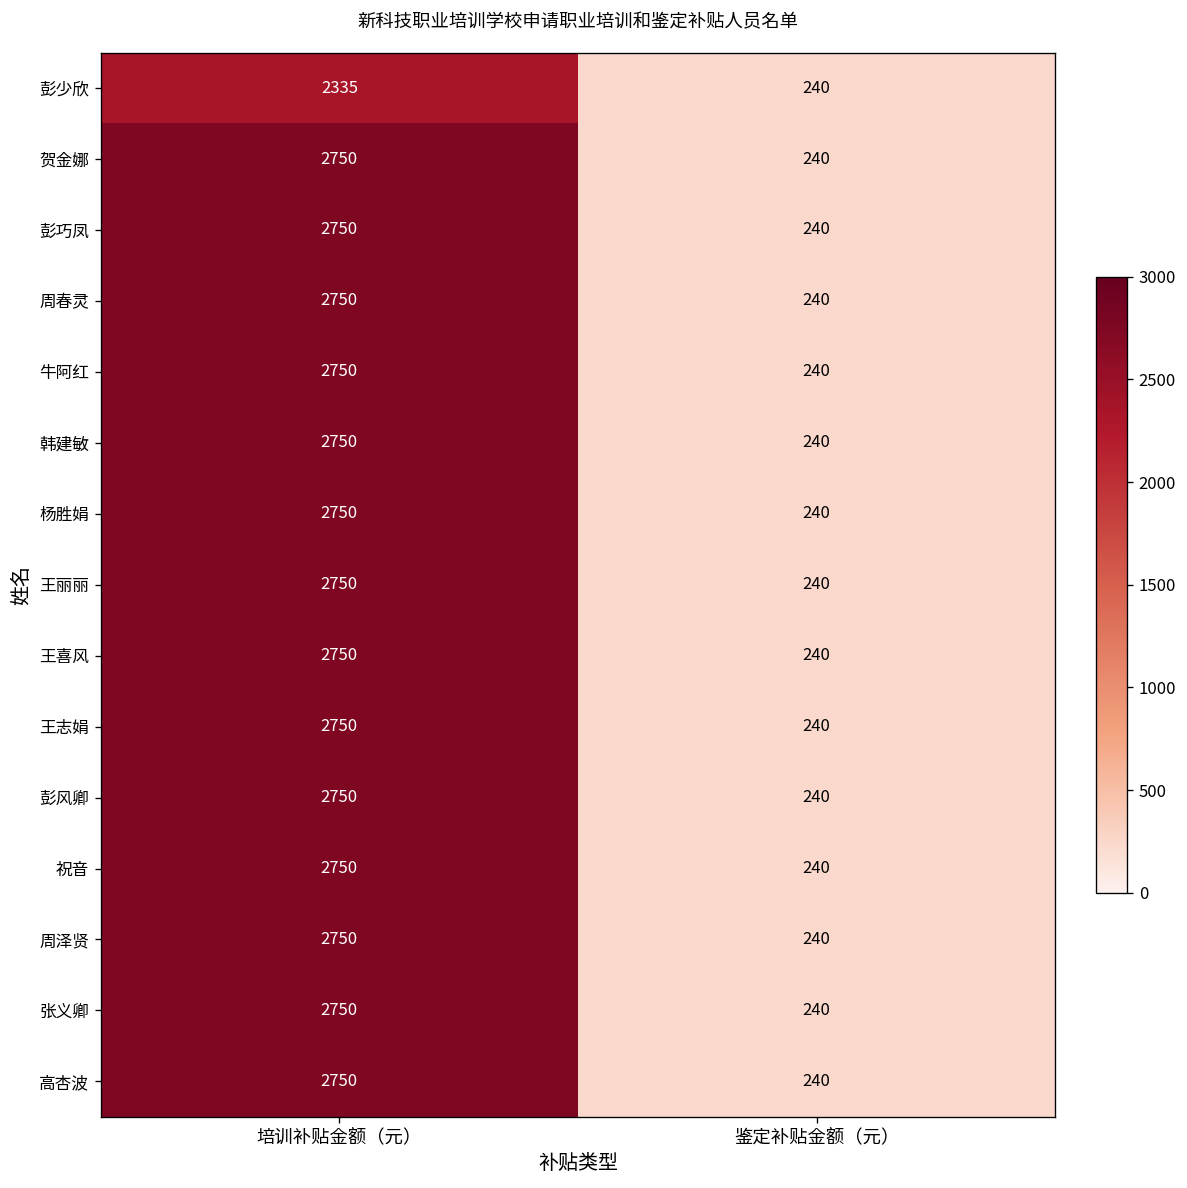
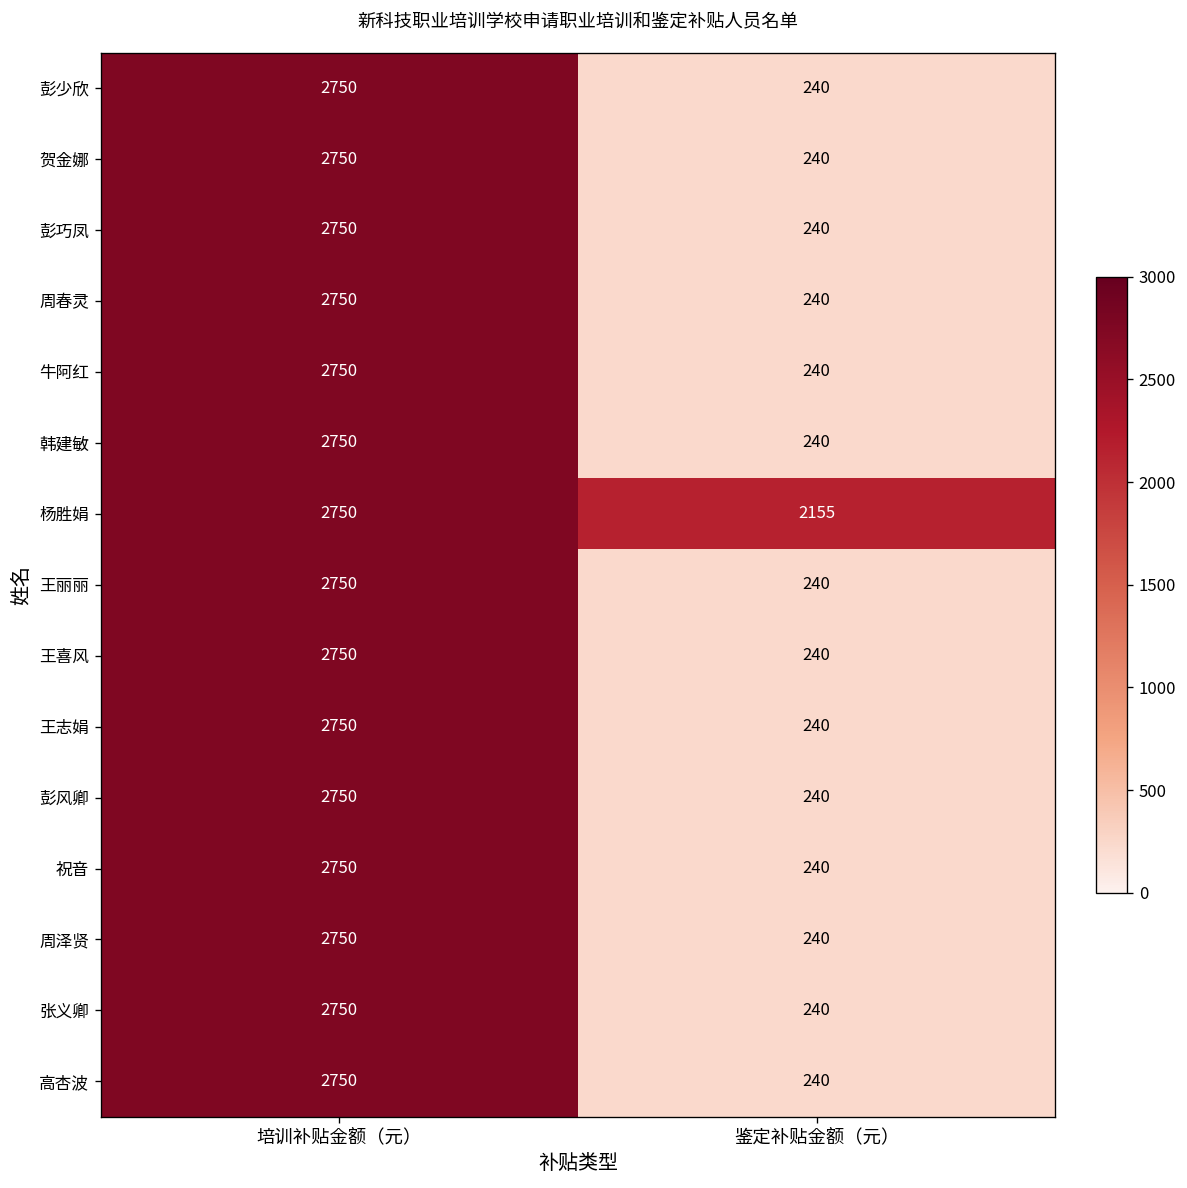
彭少欣, 培训补贴金额（元）: 2335 -> 2750
杨胜娟, 鉴定补贴金额（元）: 240 -> 2155
